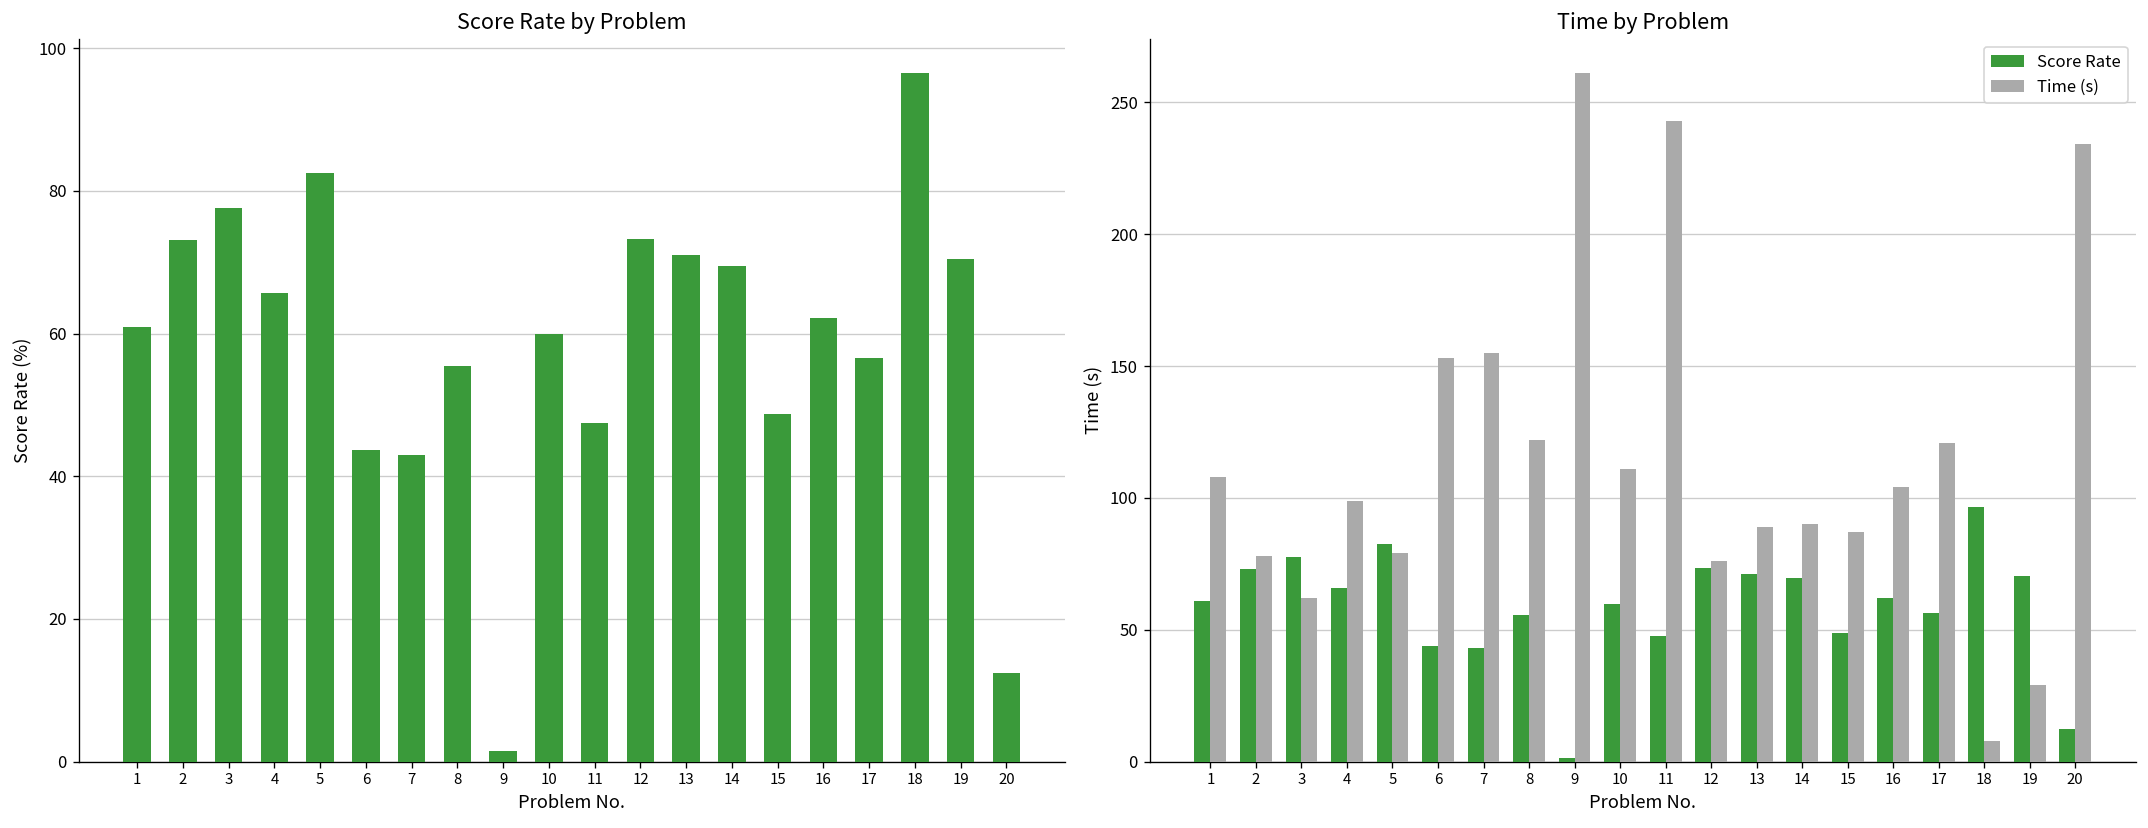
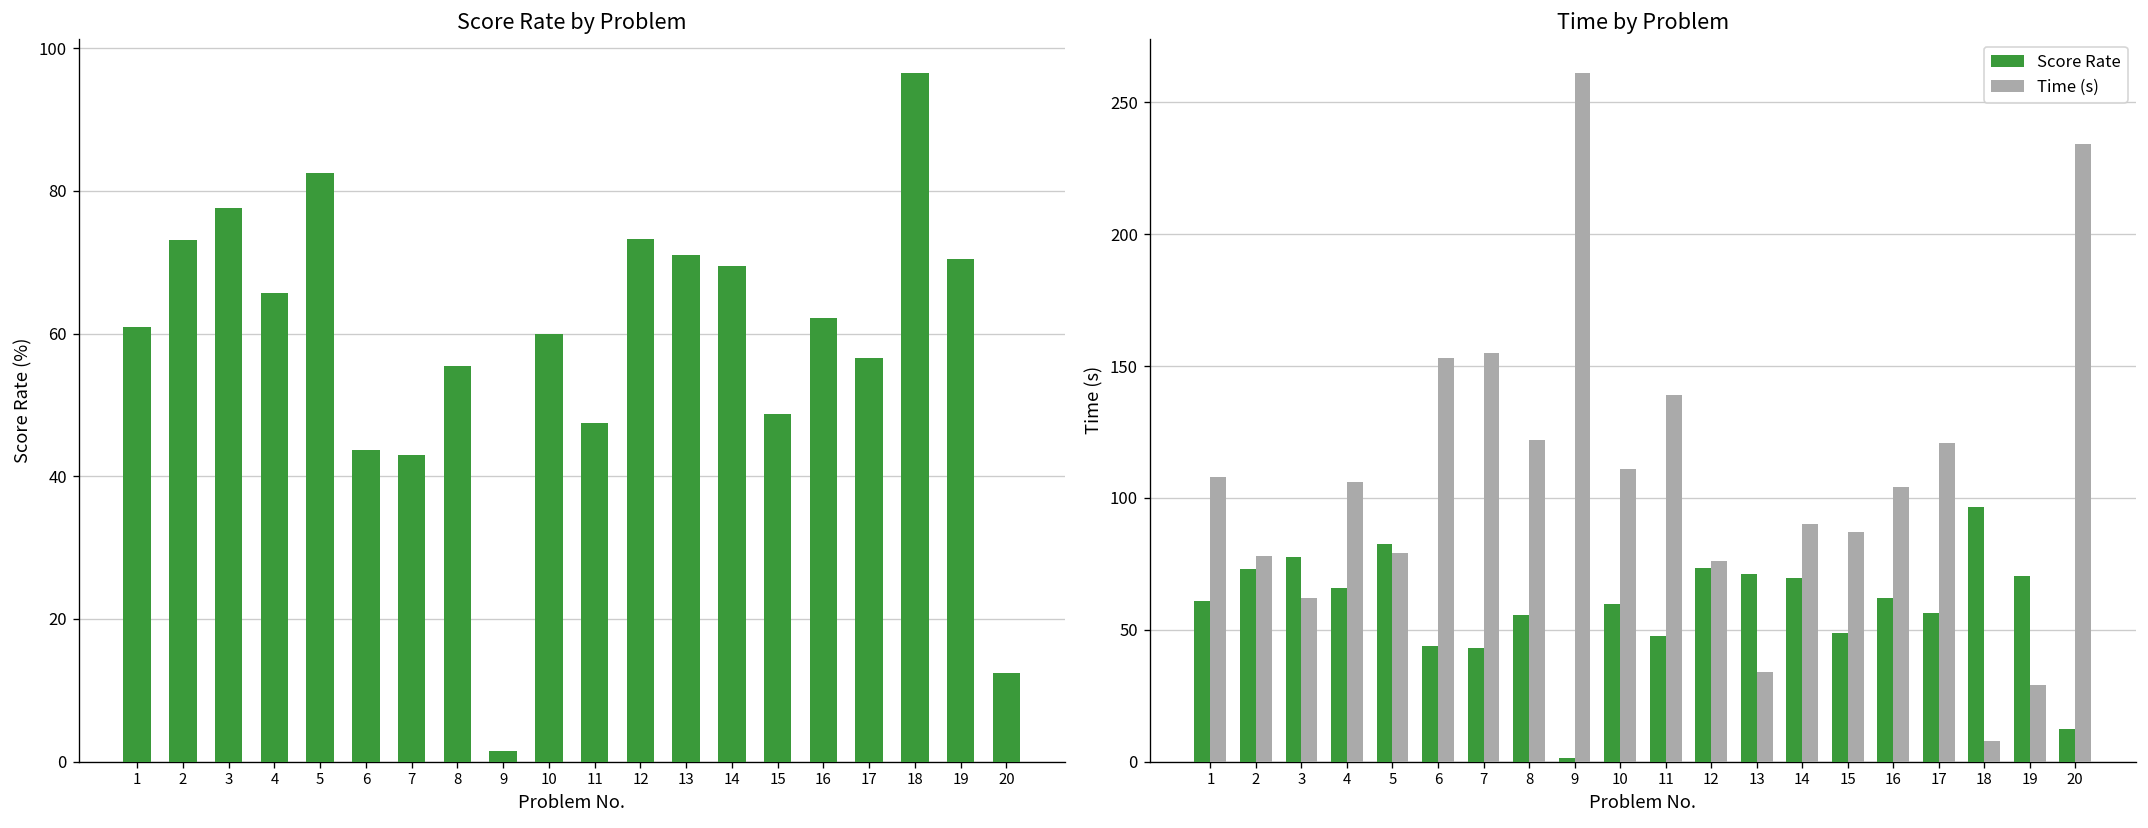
Time by Problem, Time (s), 4: 99 -> 106
Time by Problem, Time (s), 11: 243 -> 139
Time by Problem, Time (s), 13: 89 -> 34
